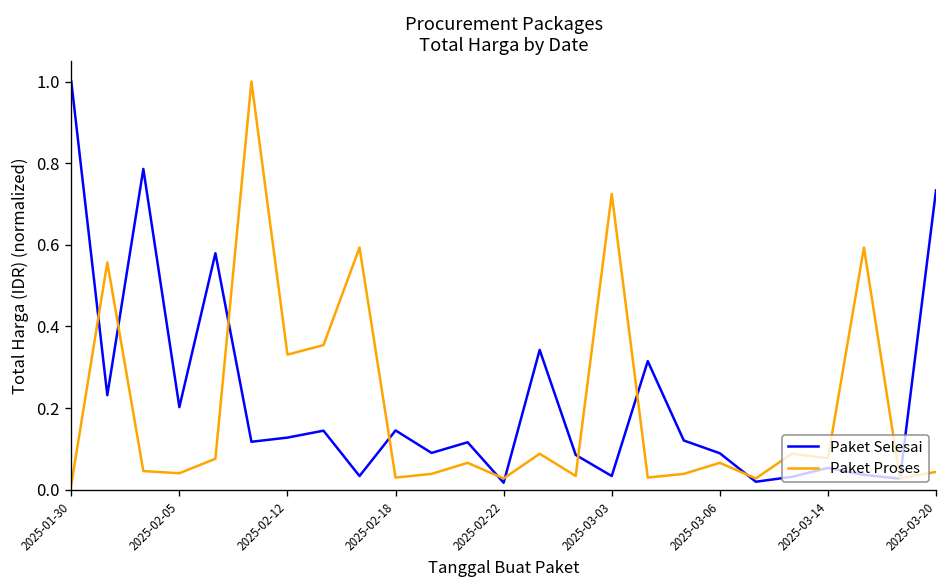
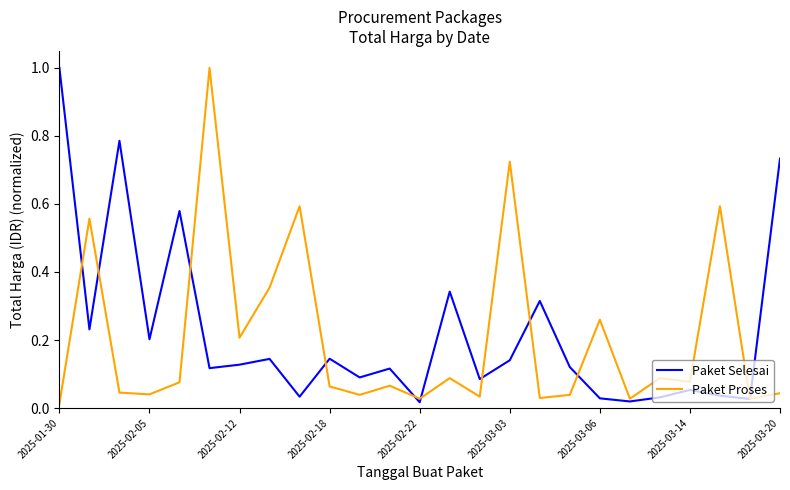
Paket Proses, 2025-02-12: 0.33 -> 0.21
Paket Proses, 2025-02-18: 0.03 -> 0.06
Paket Selesai, 2025-03-03: 0.03 -> 0.14
Paket Selesai, 2025-03-06: 0.09 -> 0.03
Paket Proses, 2025-03-06: 0.07 -> 0.26
